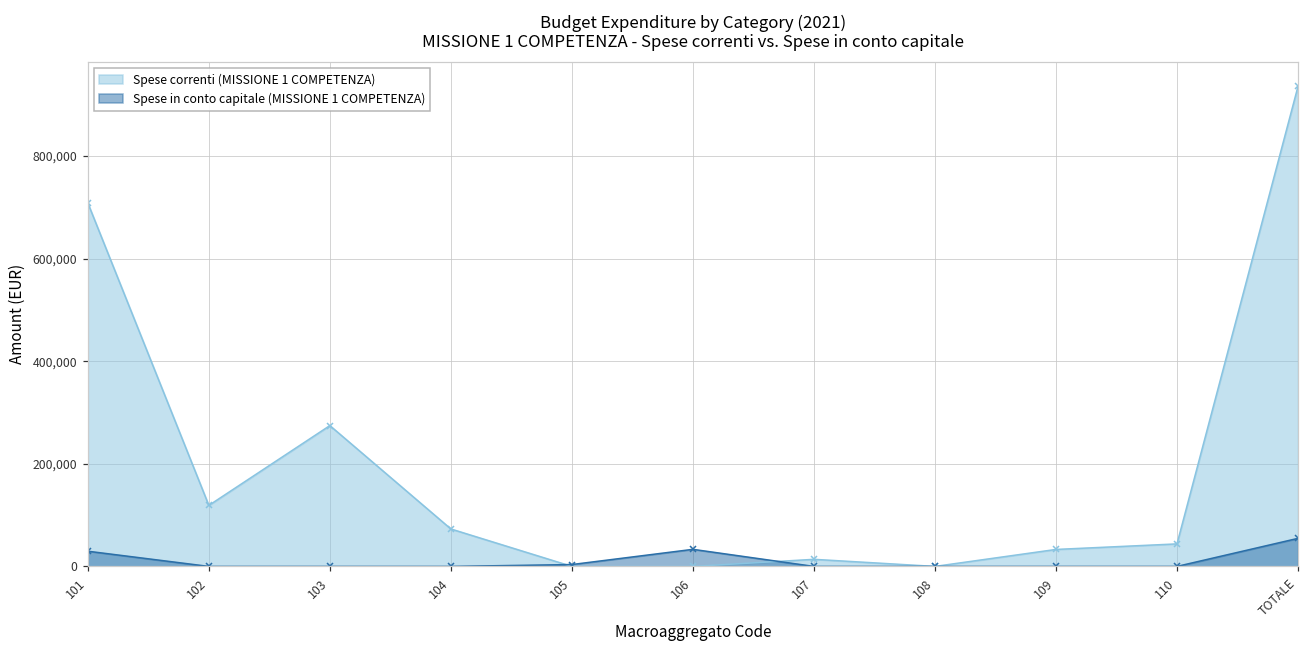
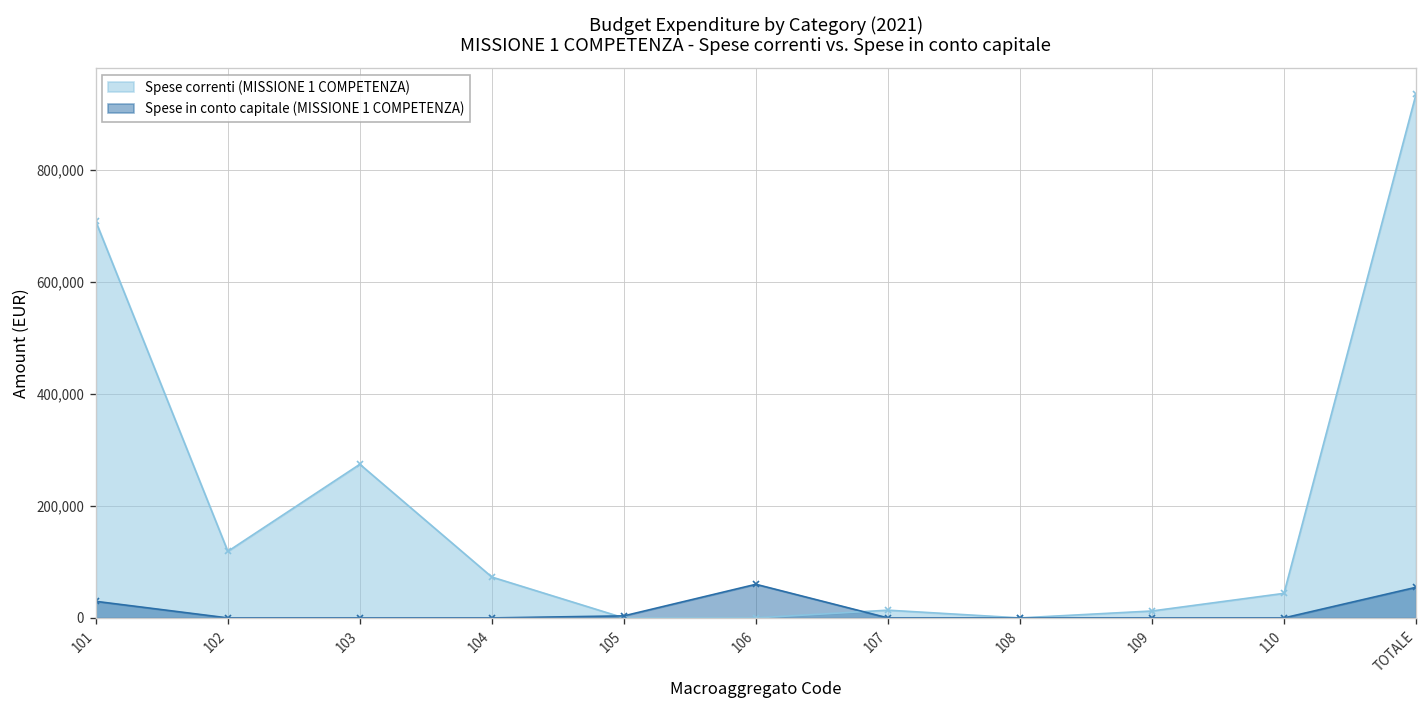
Spese in conto capitale (MISSIONE 1 COMPETENZA), 106: 30,000 -> 60,000
Spese correnti (MISSIONE 1 COMPETENZA), 109: 30,000 -> 10,000
